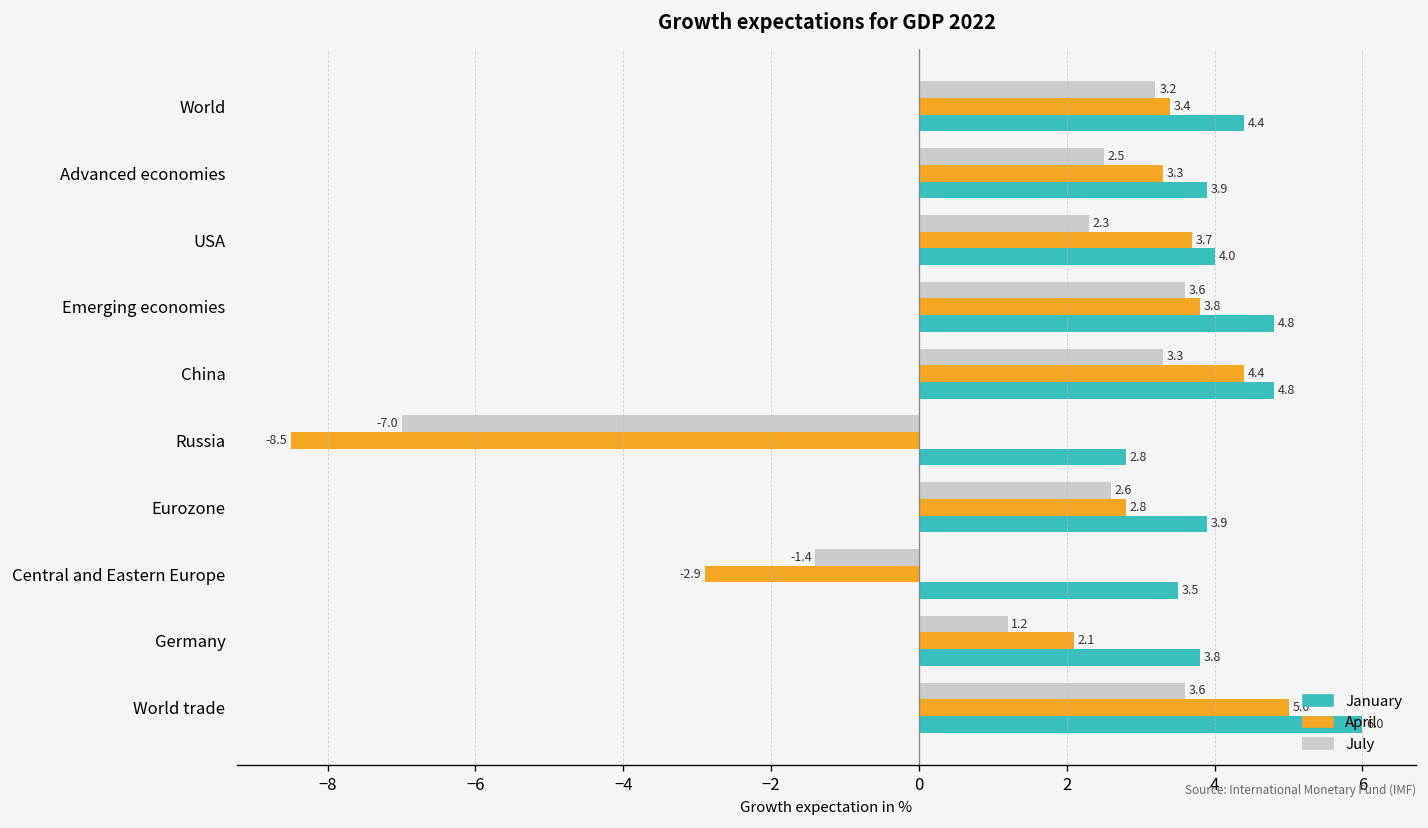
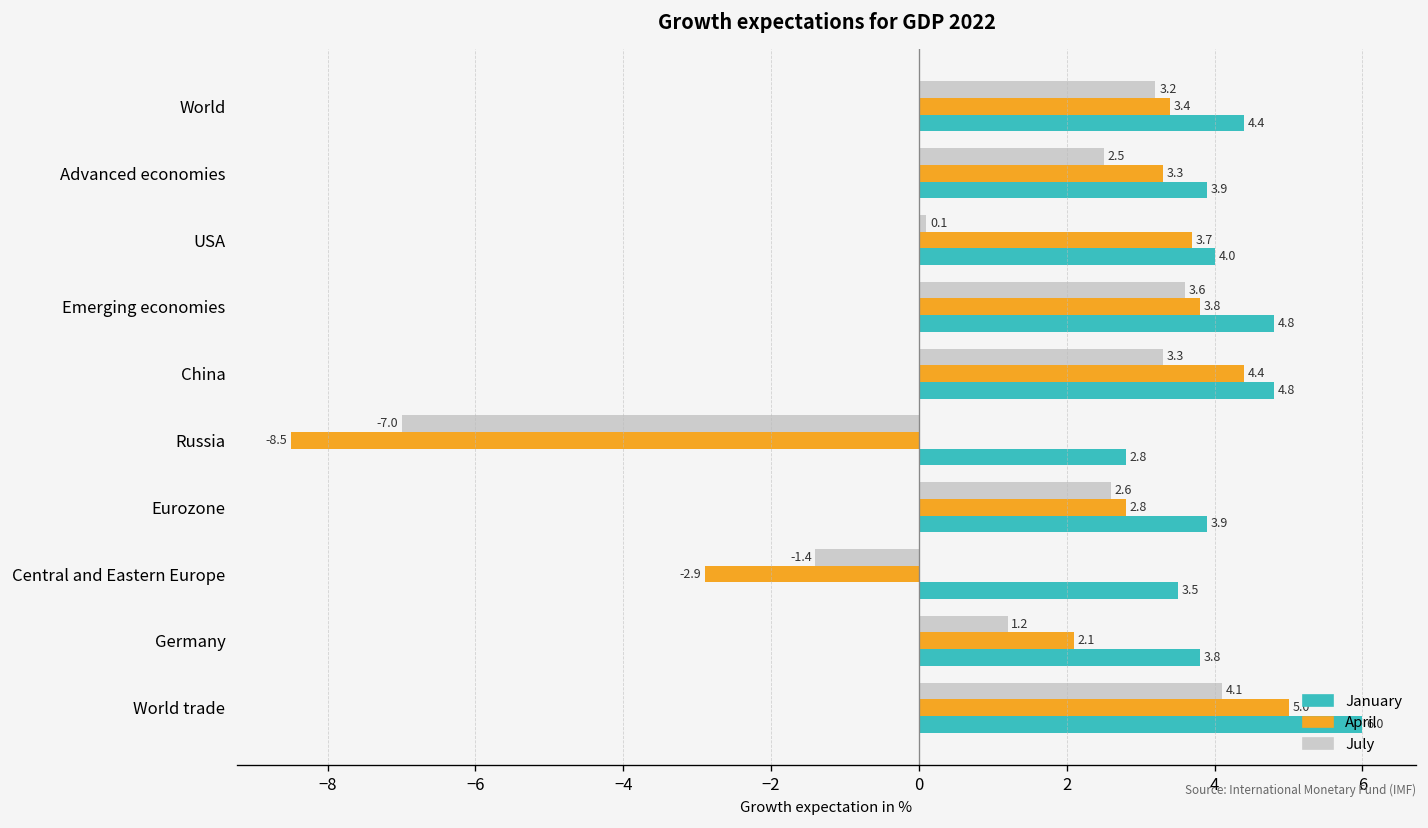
July, USA: 2.3 -> 0.1
July, World trade: 3.6 -> 4.1
